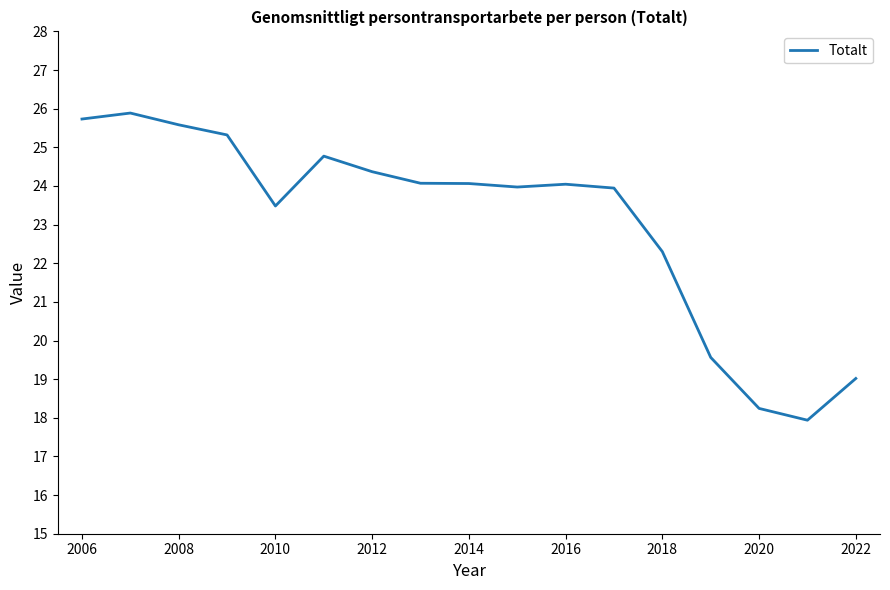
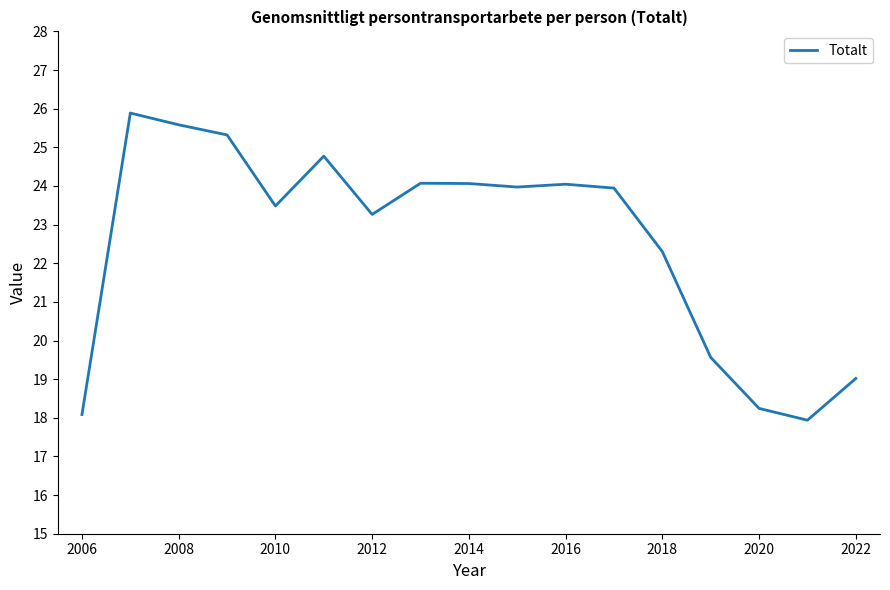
2006: 25.7 -> 18.1
2012: 24.4 -> 23.3
